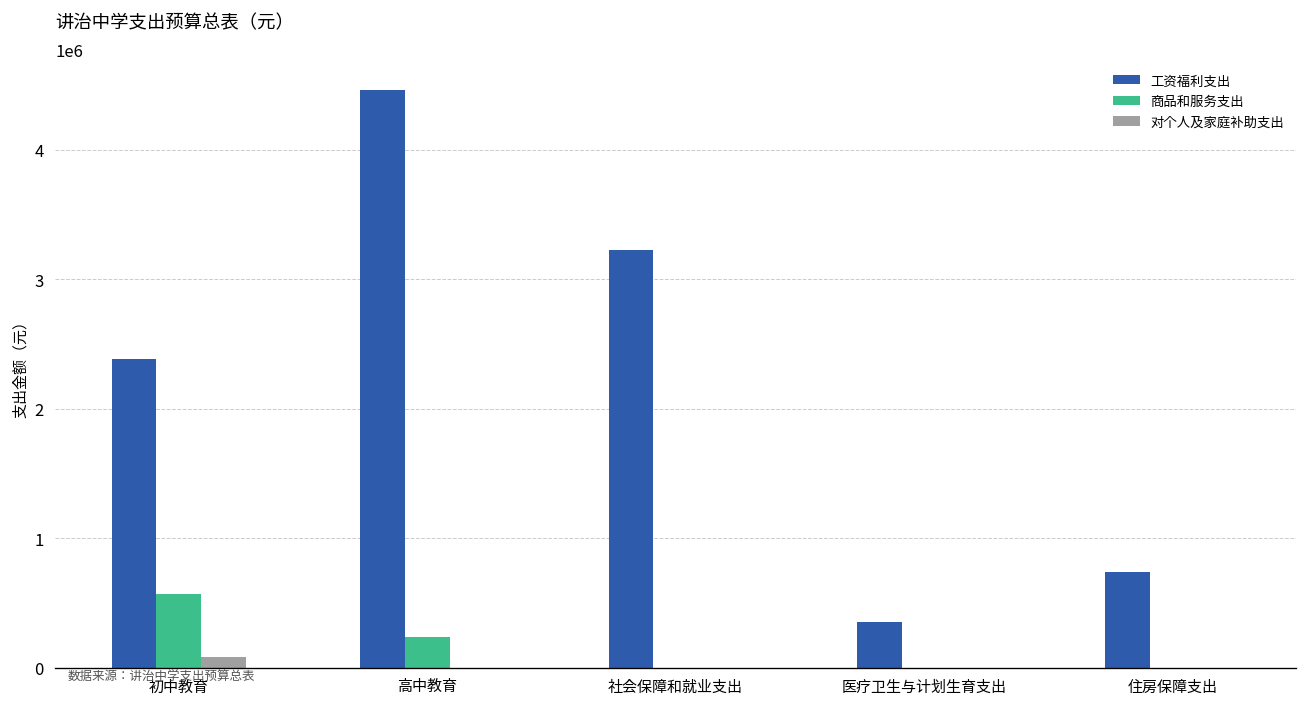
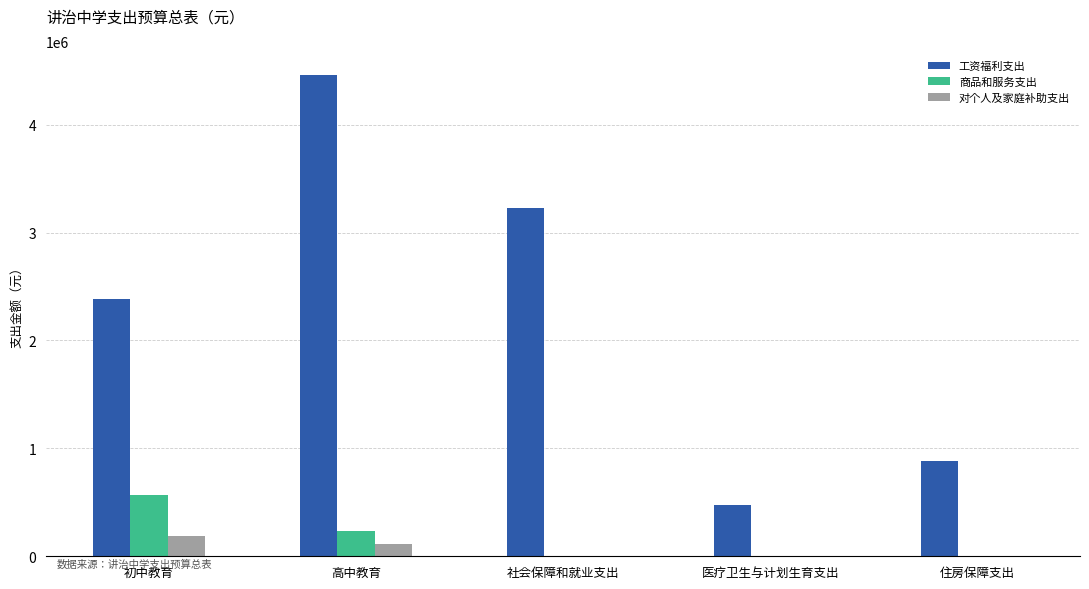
对个人及家庭补助支出, 初中教育: 80000 -> 180000
对个人及家庭补助支出, 高中教育: 0 -> 110000
工资福利支出, 医疗卫生与计划生育支出: 350000 -> 480000
工资福利支出, 住房保障支出: 740000 -> 880000
